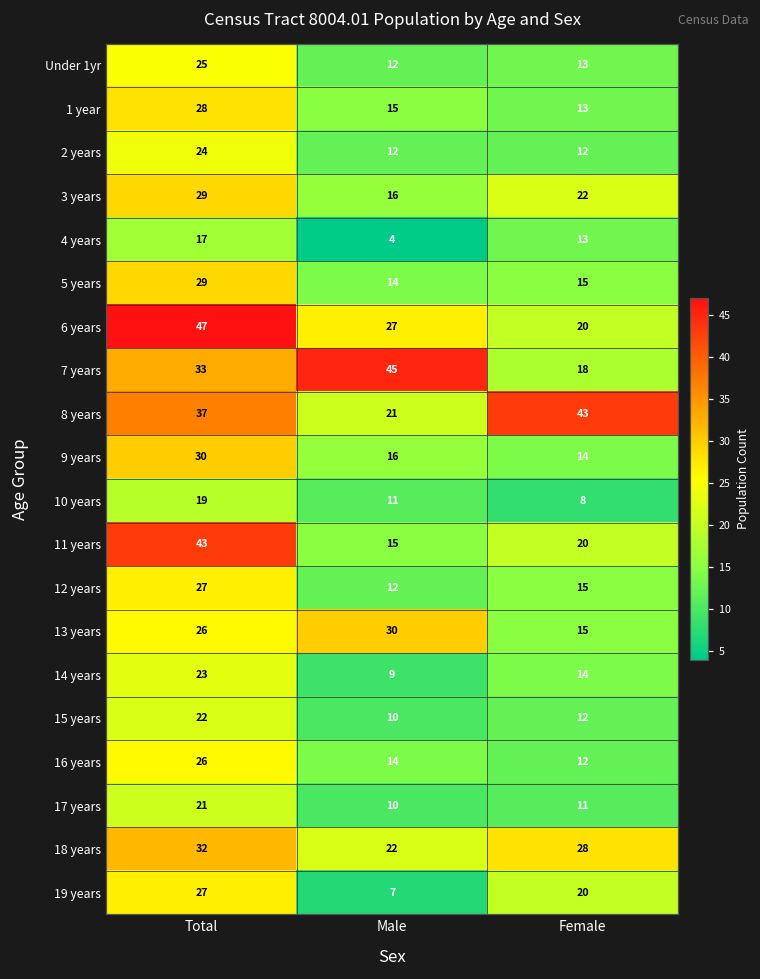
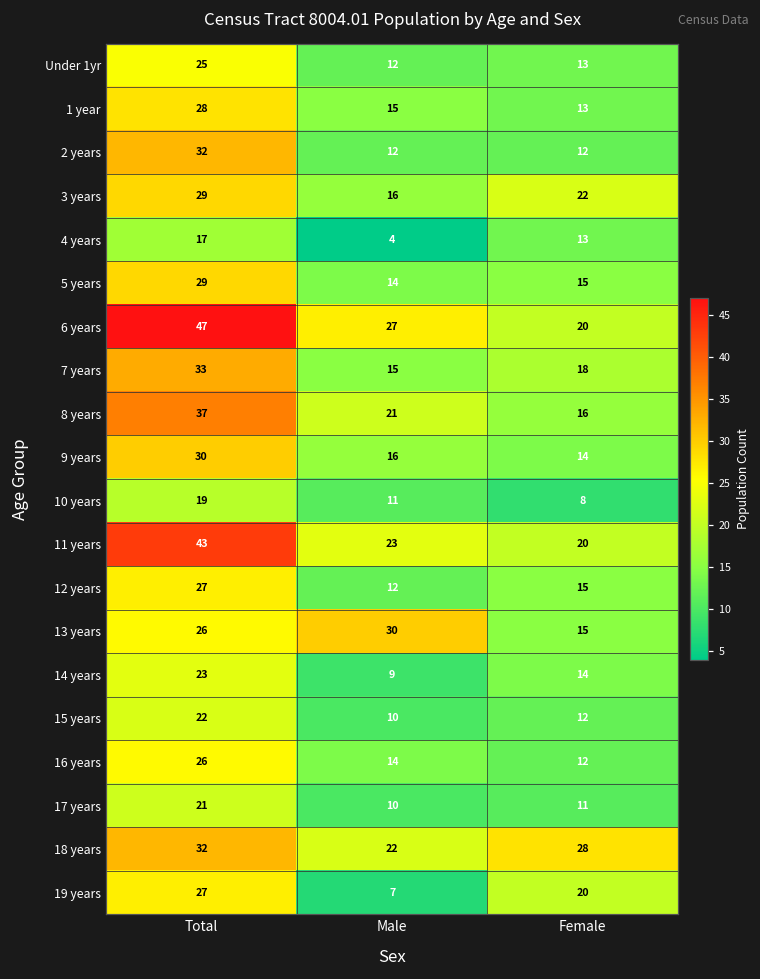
2 years, Total: 24 -> 32
7 years, Male: 45 -> 15
8 years, Female: 43 -> 16
11 years, Male: 15 -> 23
